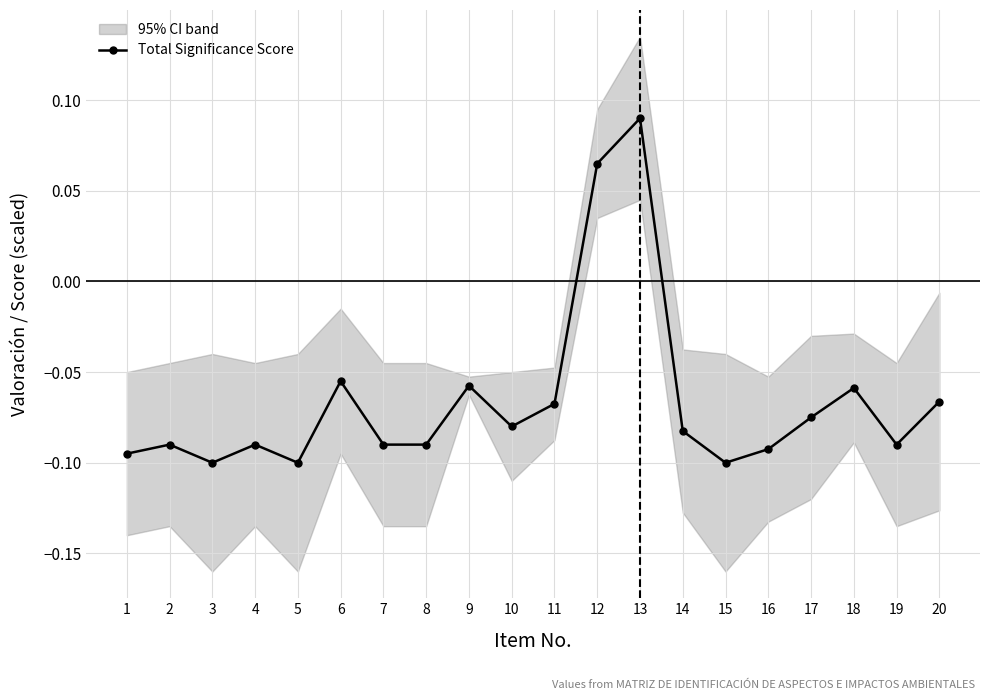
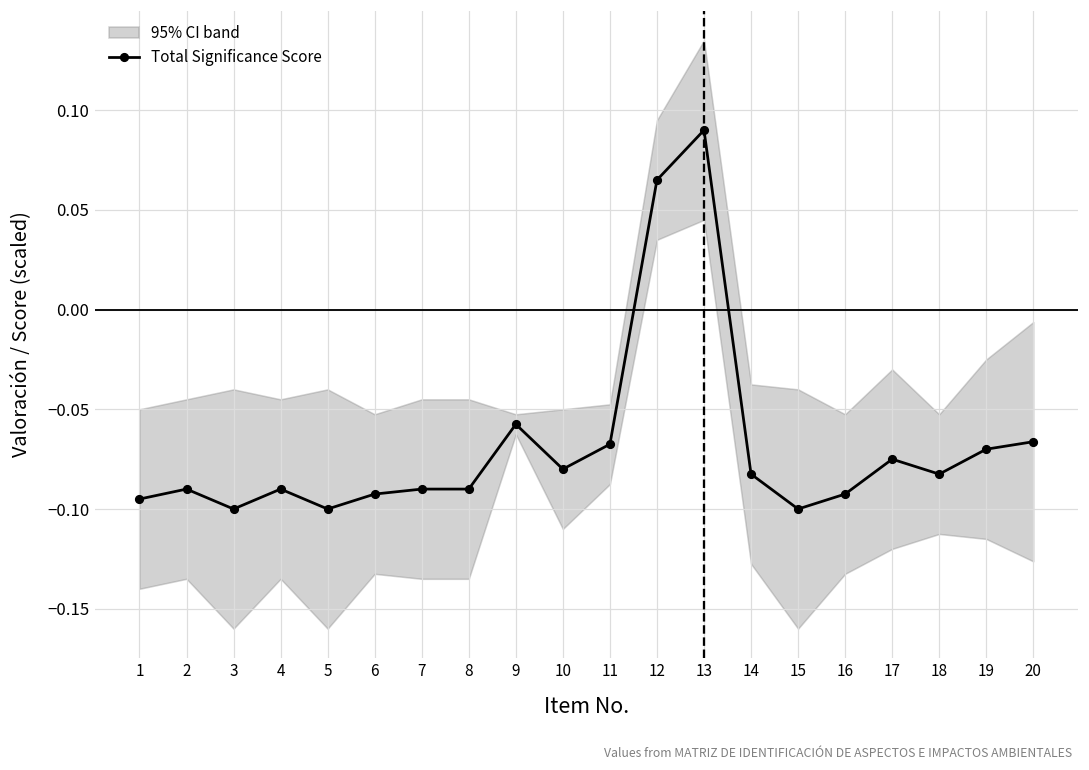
Total Significance Score, 6: -0.055 -> -0.093
Total Significance Score, 18: -0.059 -> -0.083
Total Significance Score, 19: -0.090 -> -0.070
